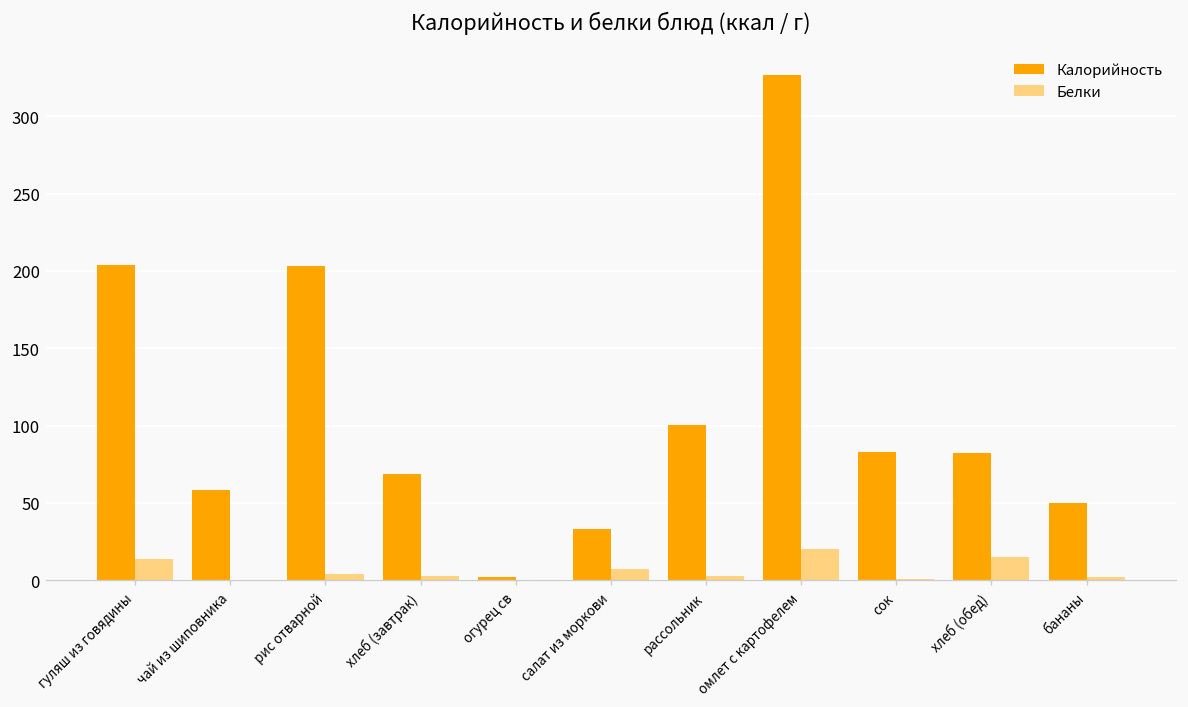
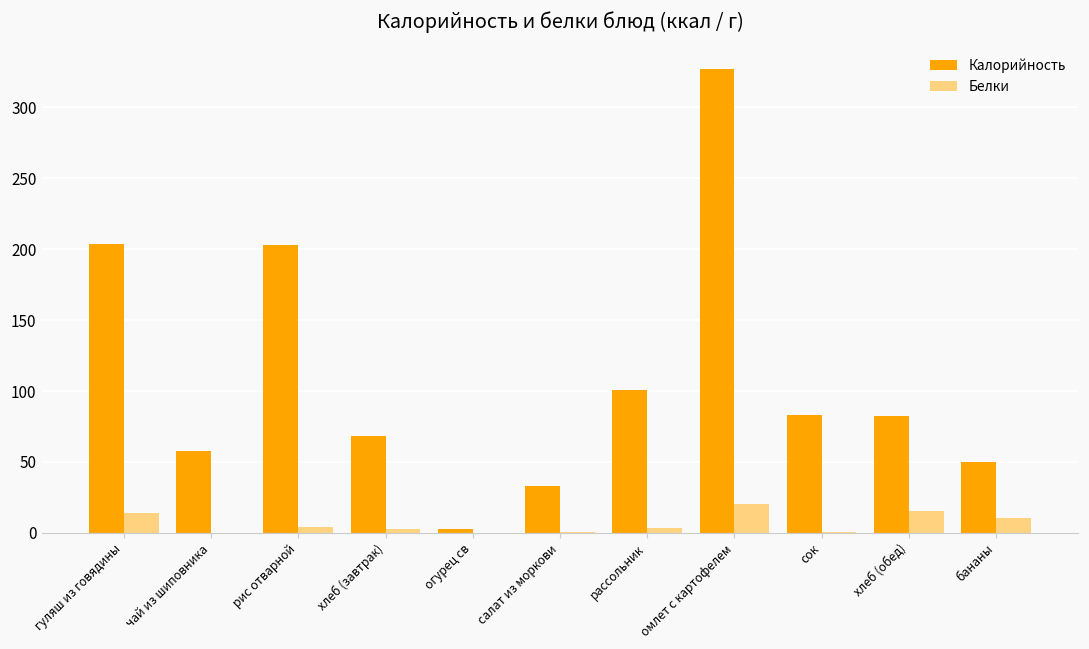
Белки, салат из моркови: 7 -> 1
Белки, бананы: 2 -> 10
